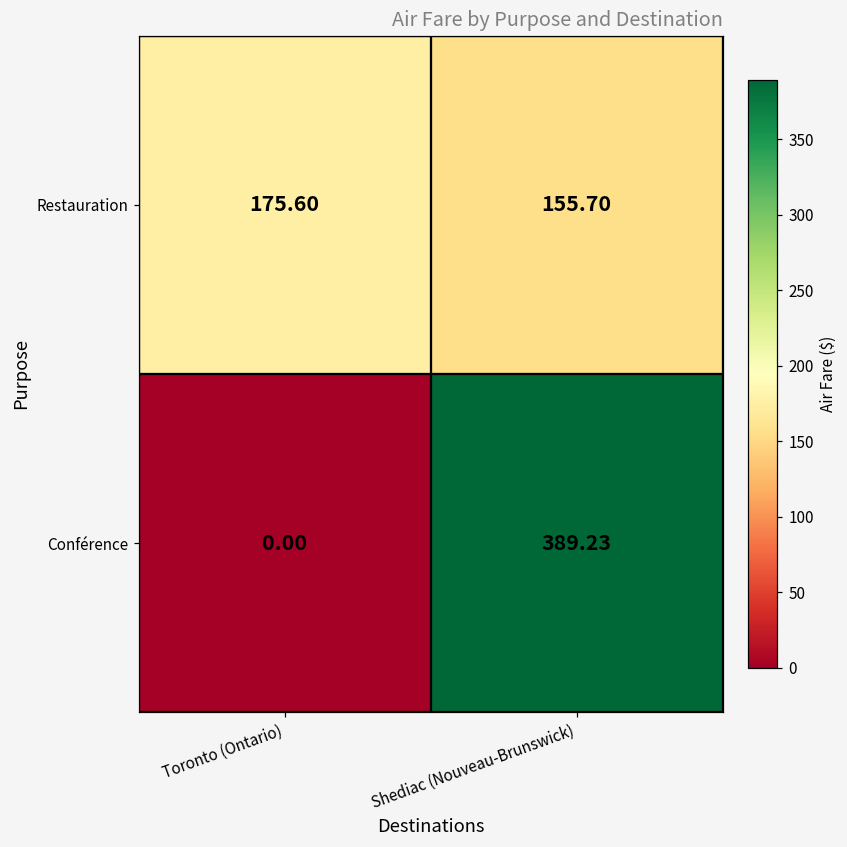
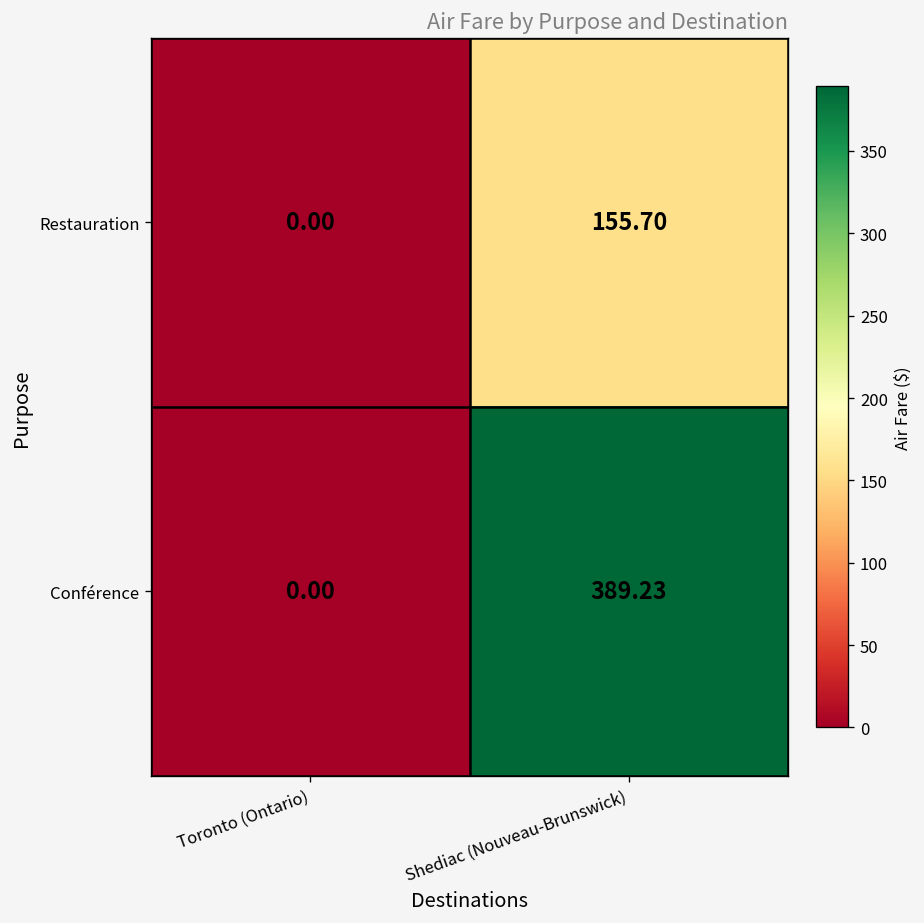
Restauration, Toronto (Ontario): 175.60 -> 0.00
